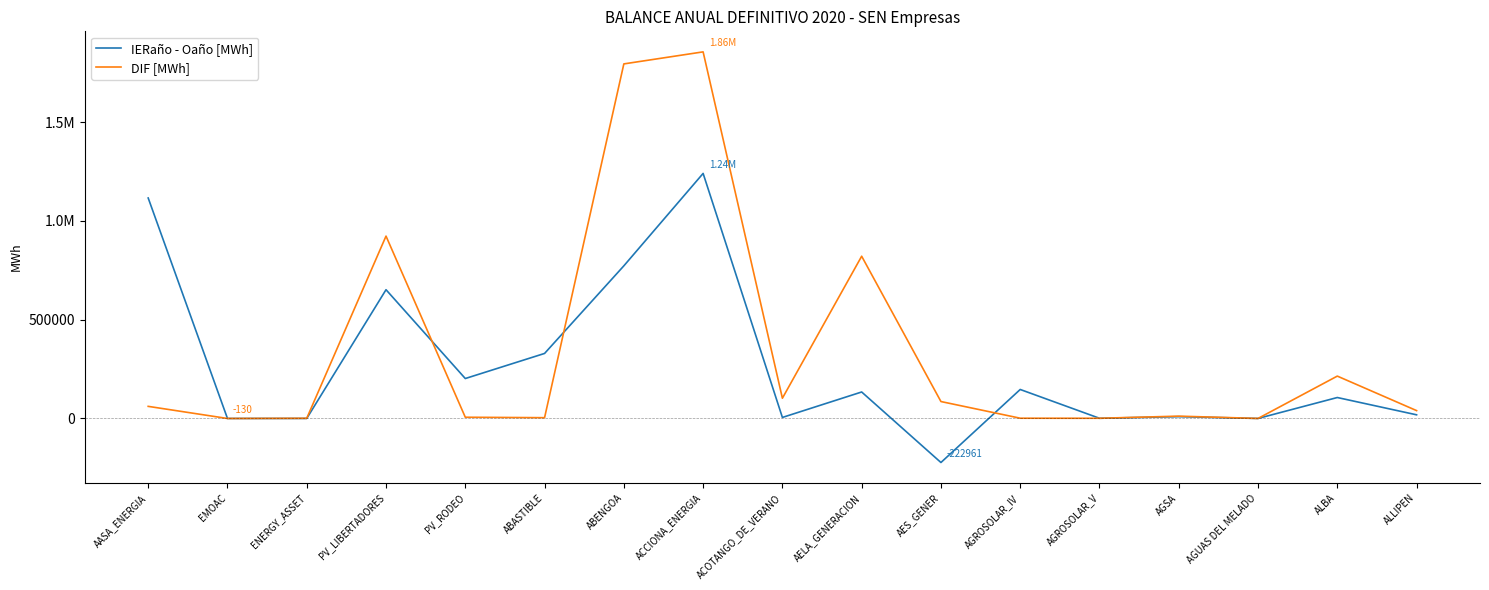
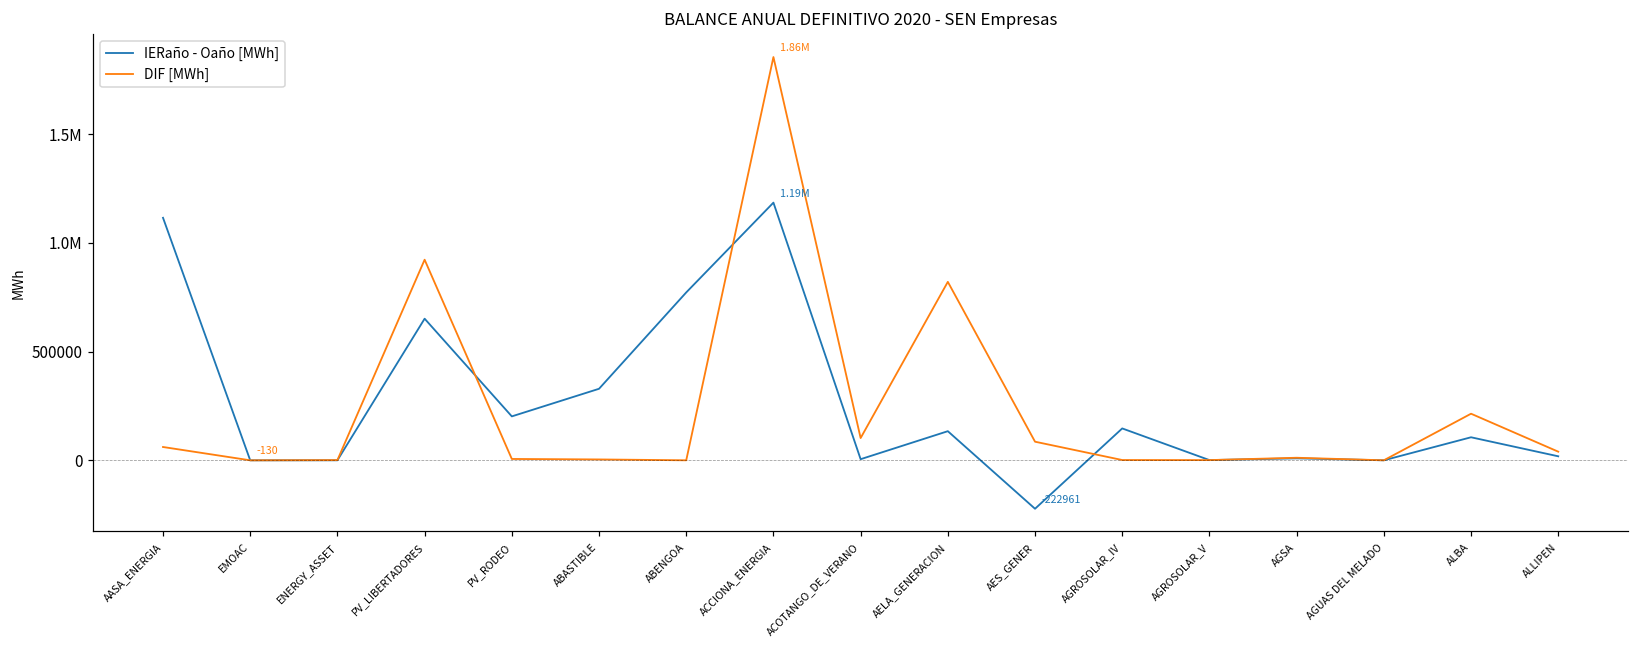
DIF [MWh], ABENGOA: 1790000 -> 0
IERaño - Oaño [MWh], ACCIONA_ENERGIA: 1.24M -> 1.19M
